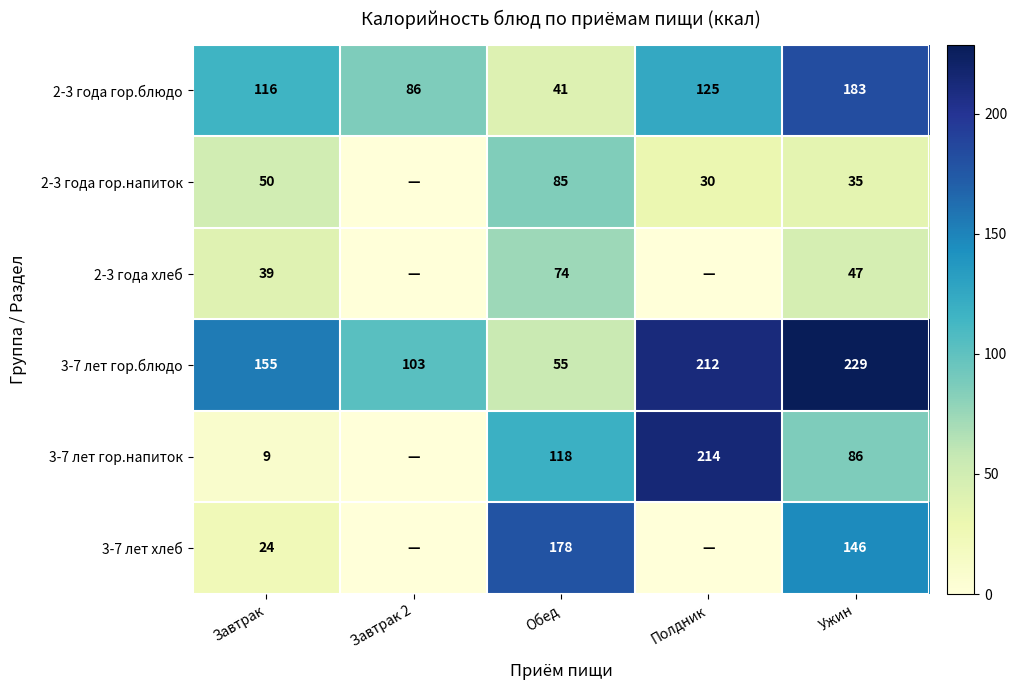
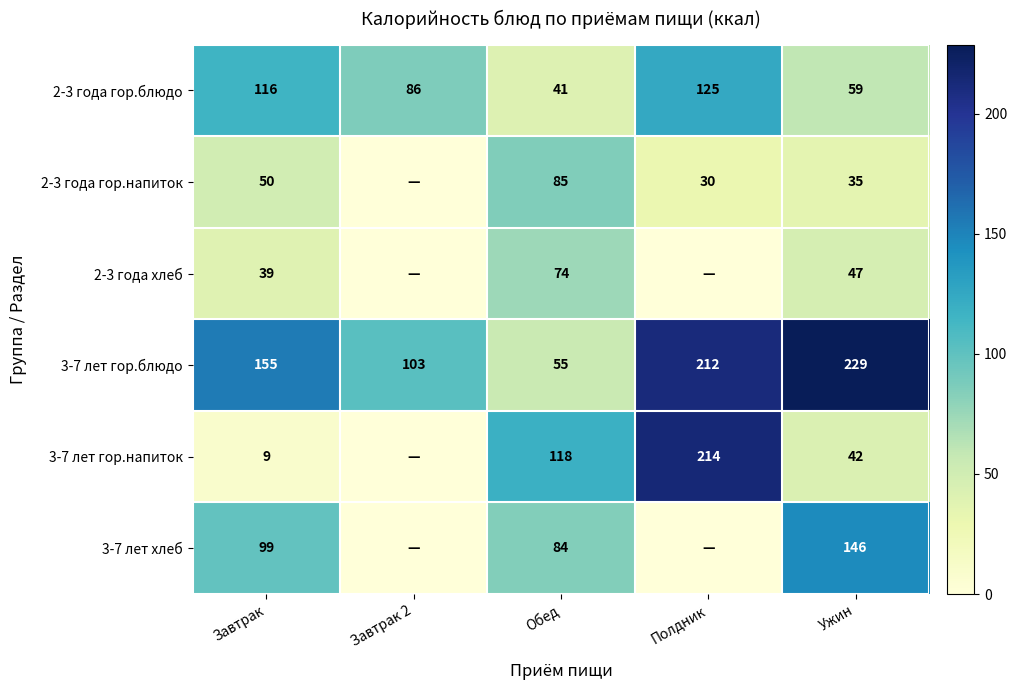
2-3 года гор.блюдо, Ужин: 183 -> 59
3-7 лет гор.напиток, Ужин: 86 -> 42
3-7 лет хлеб, Завтрак: 24 -> 99
3-7 лет хлеб, Обед: 178 -> 84
